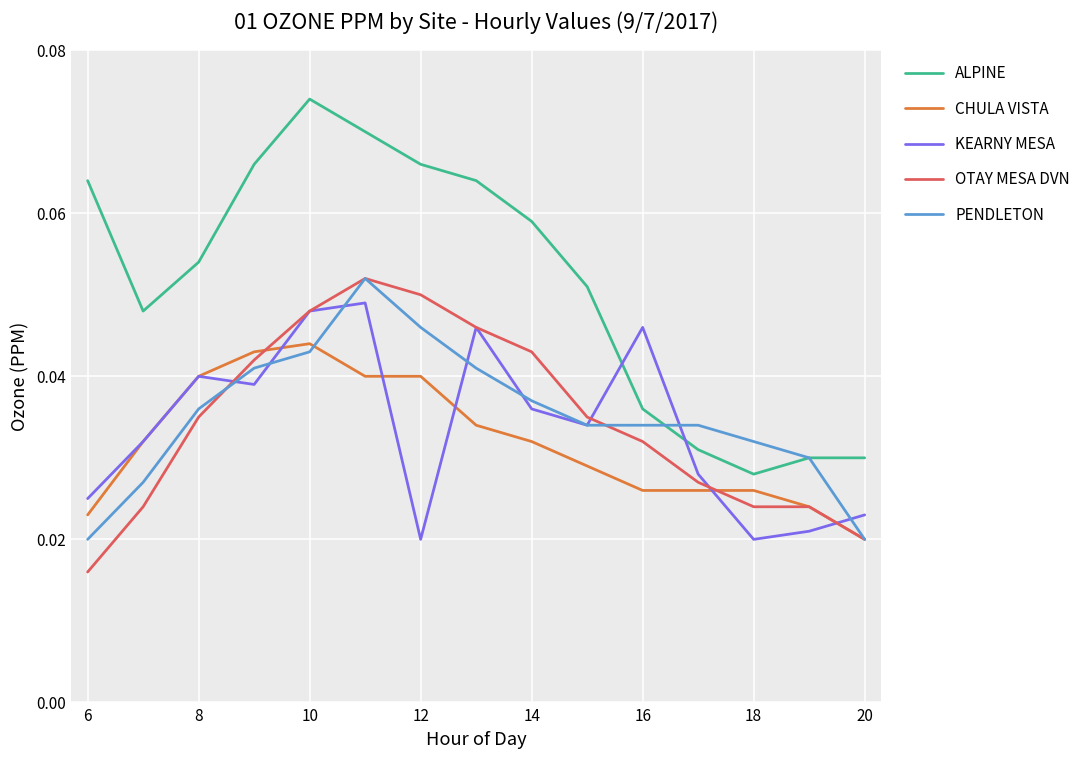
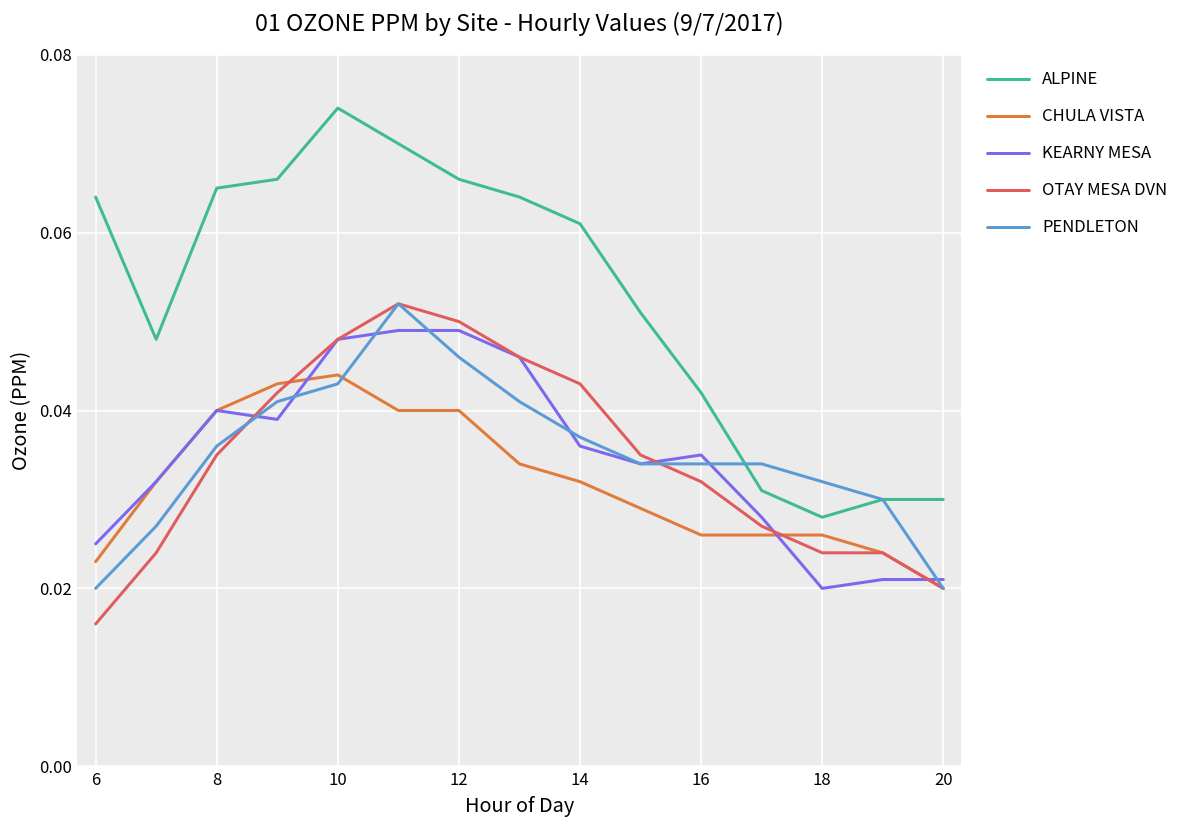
ALPINE, 8: 0.054 -> 0.065
KEARNY MESA, 12: 0.020 -> 0.049
ALPINE, 14: 0.059 -> 0.061
ALPINE, 16: 0.036 -> 0.042
KEARNY MESA, 16: 0.046 -> 0.035
KEARNY MESA, 20: 0.023 -> 0.021
